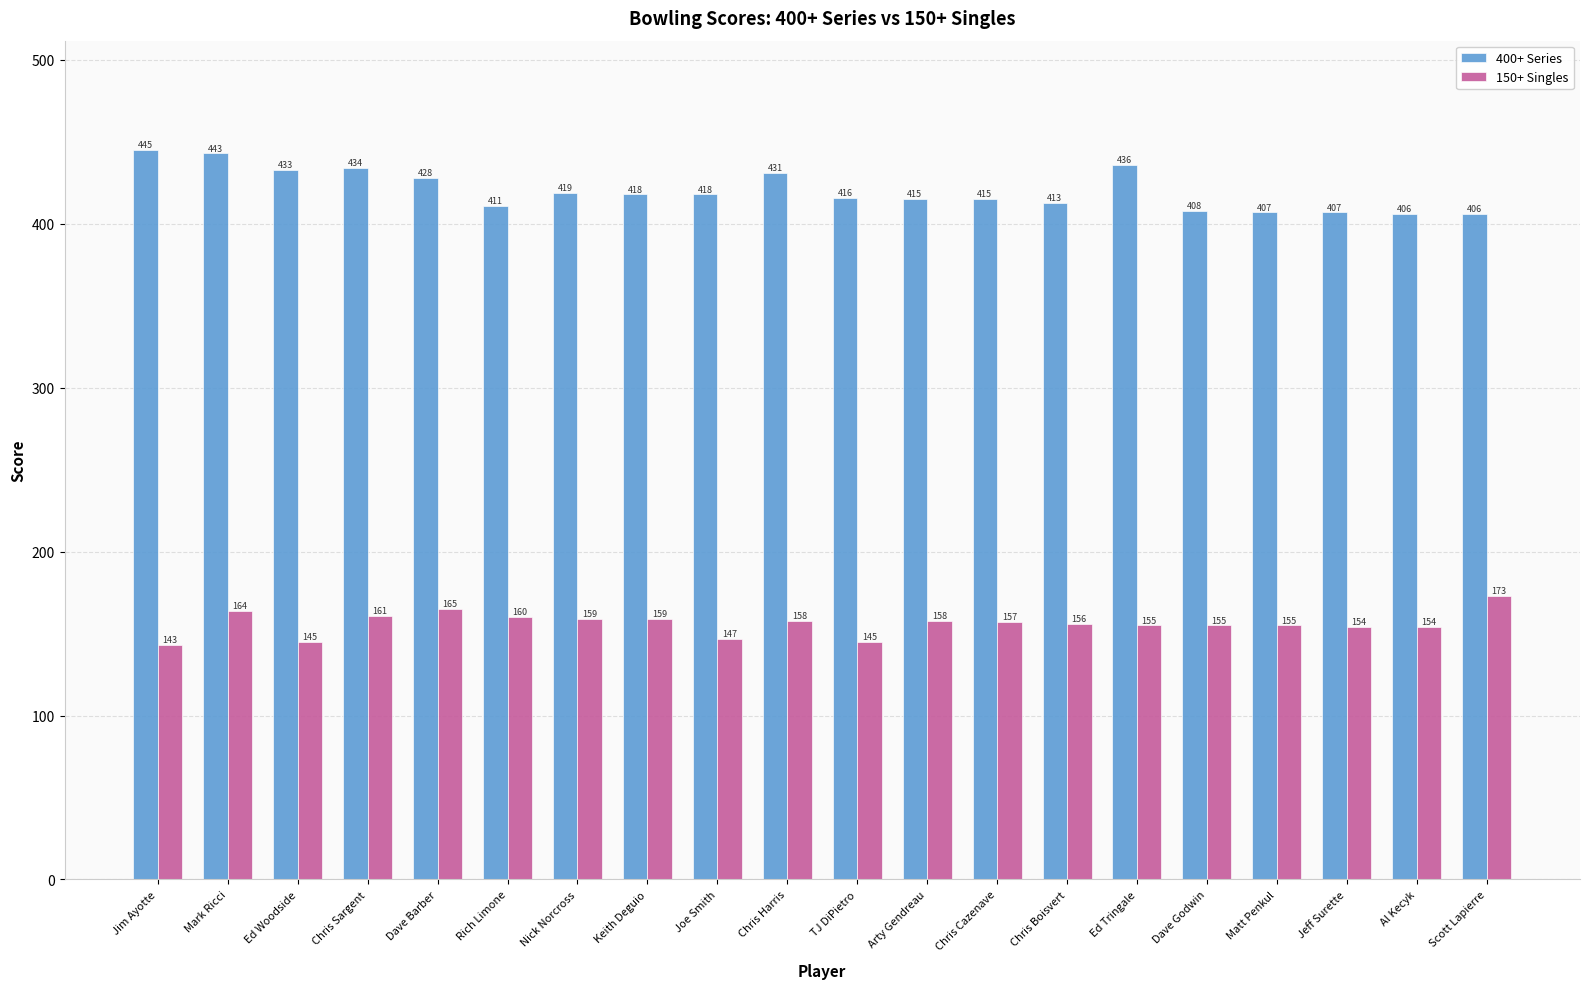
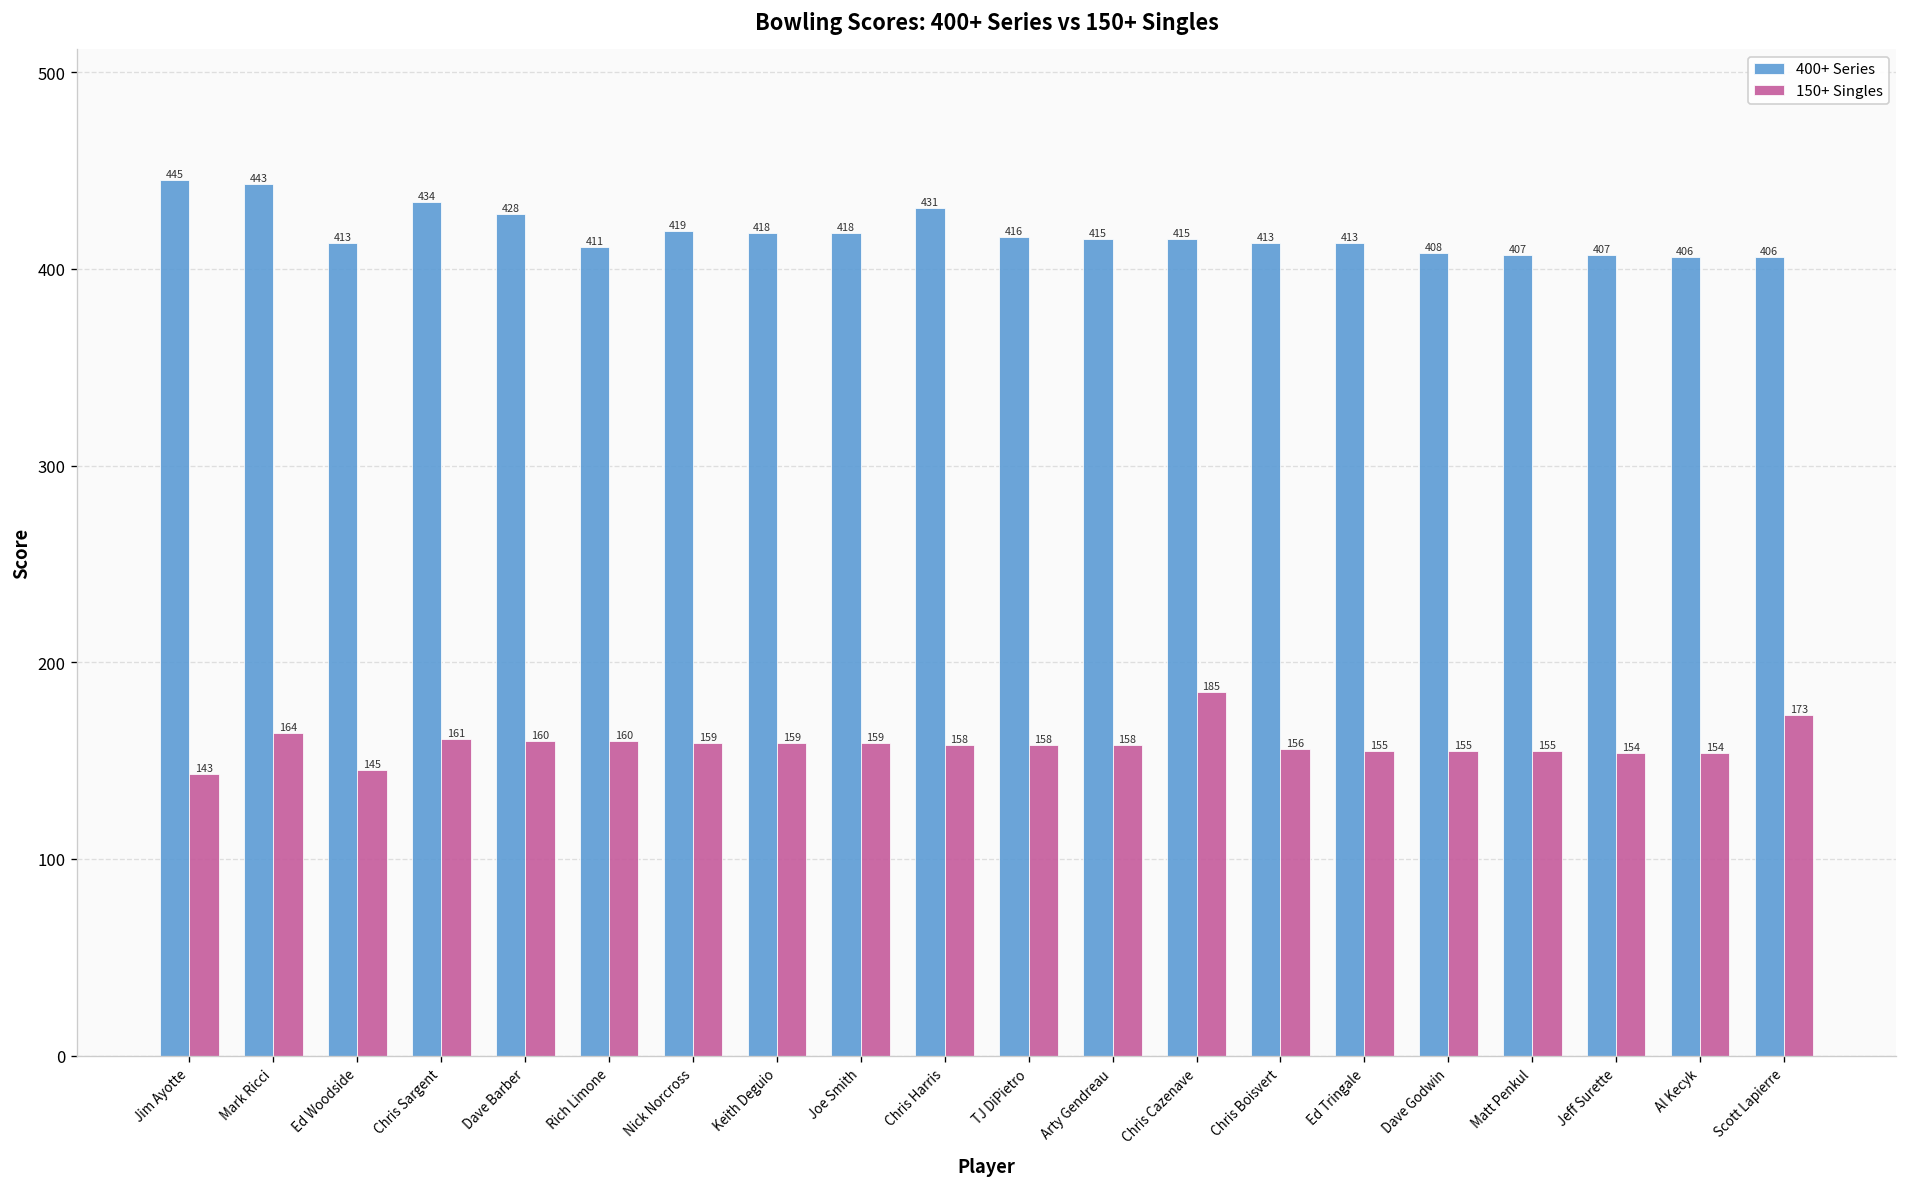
400+ Series, Ed Woodside: 433 -> 413
150+ Singles, Dave Barber: 165 -> 160
150+ Singles, Joe Smith: 147 -> 159
150+ Singles, TJ DiPietro: 145 -> 158
150+ Singles, Chris Cazenave: 157 -> 185
400+ Series, Ed Tringale: 436 -> 413
